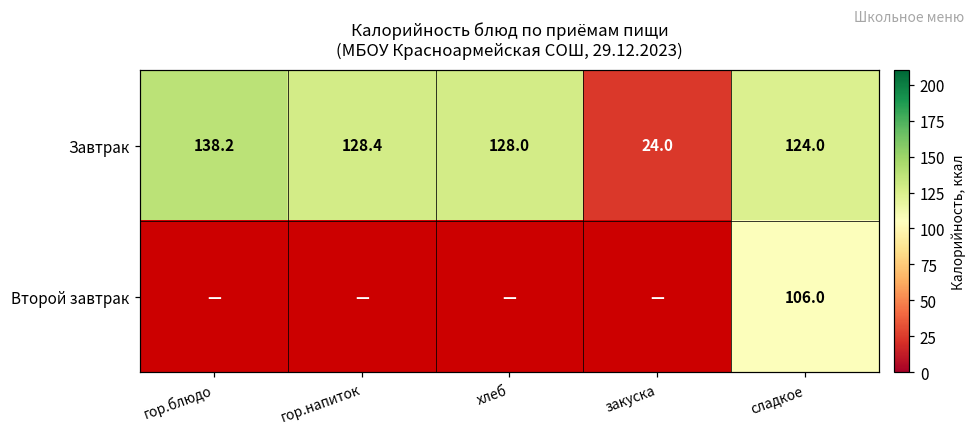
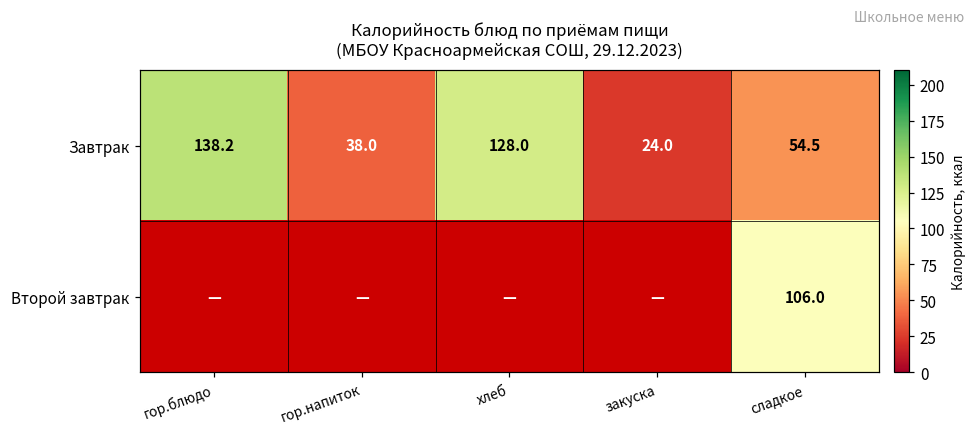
Завтрак, гор.напиток: 128.4 -> 38.0
Завтрак, сладкое: 124.0 -> 54.5
